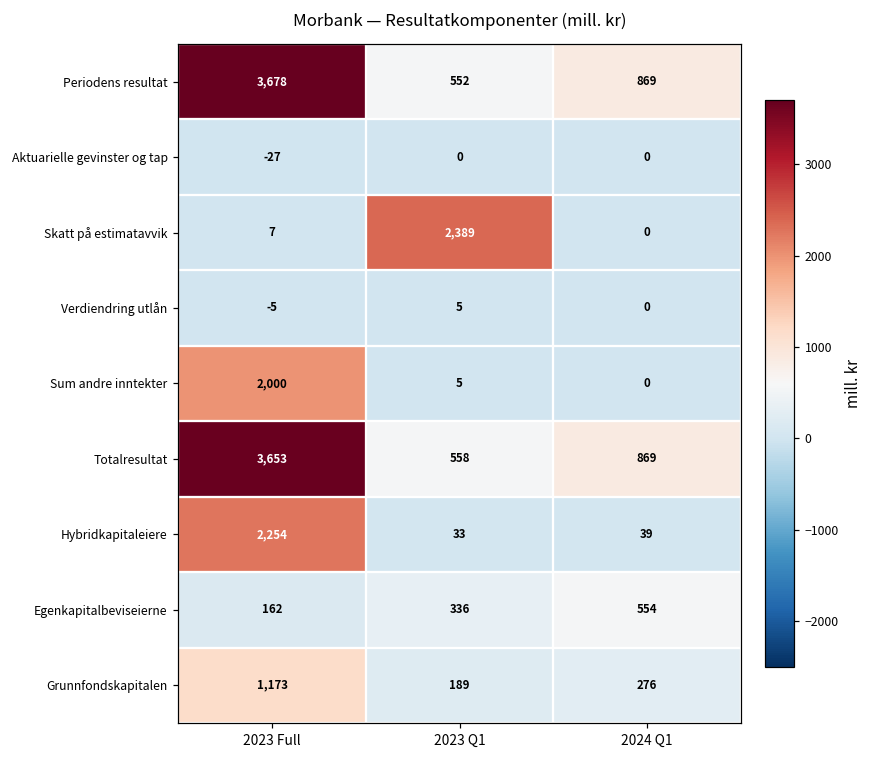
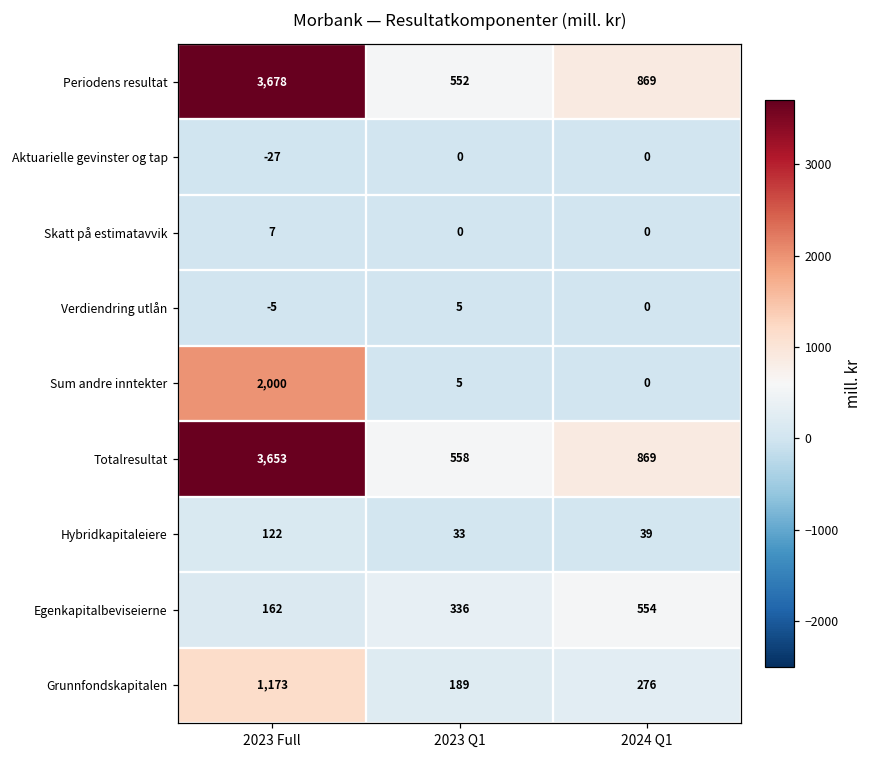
Skatt på estimatavvik, 2023 Q1: 2,389 -> 0
Hybridkapitaleiere, 2023 Full: 2,254 -> 122
